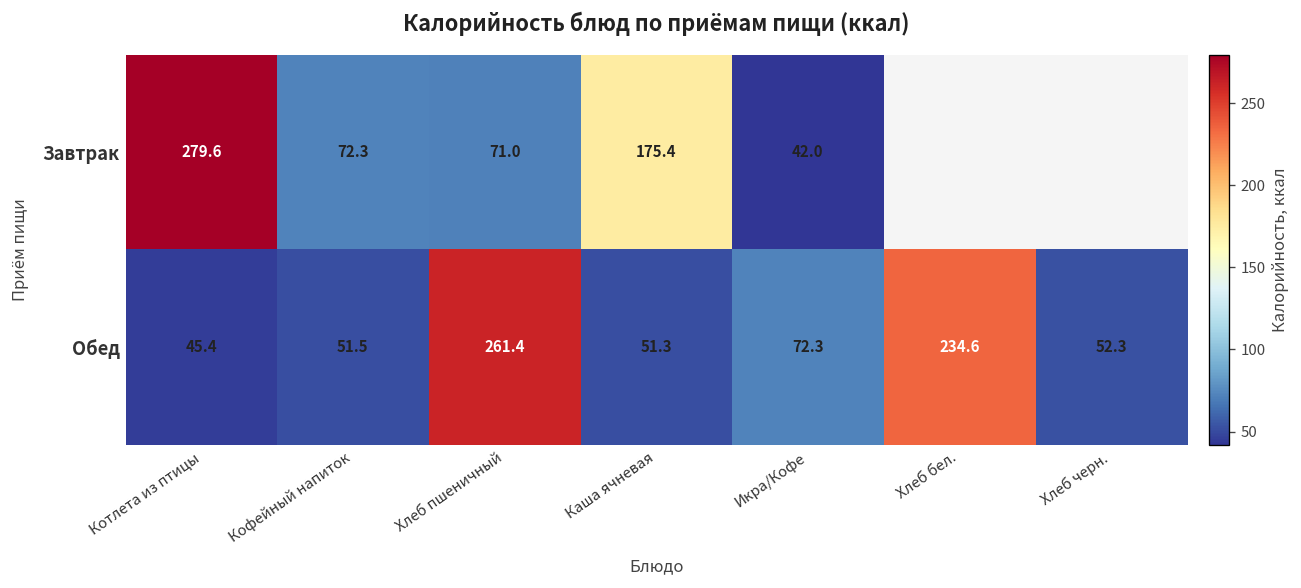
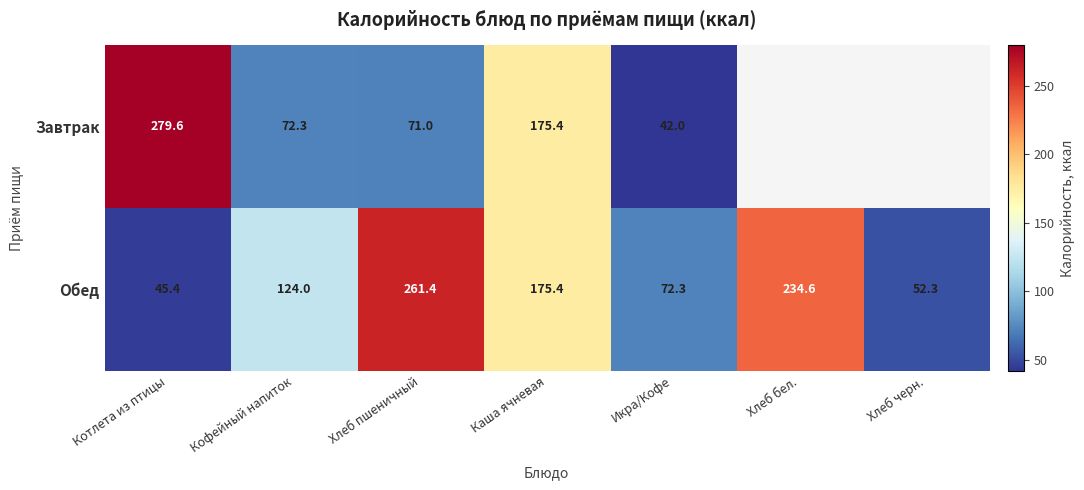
Обед, Кофейный напиток: 51.5 -> 124.0
Обед, Каша ячневая: 51.3 -> 175.4
